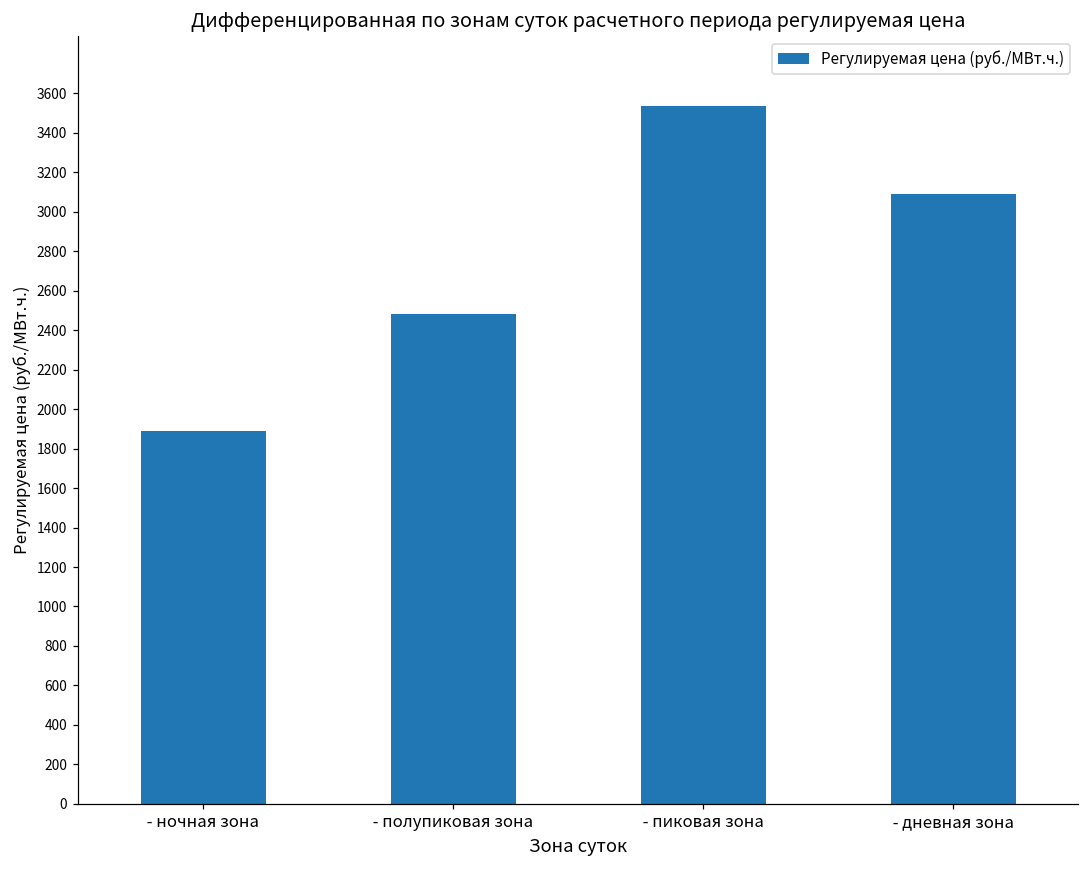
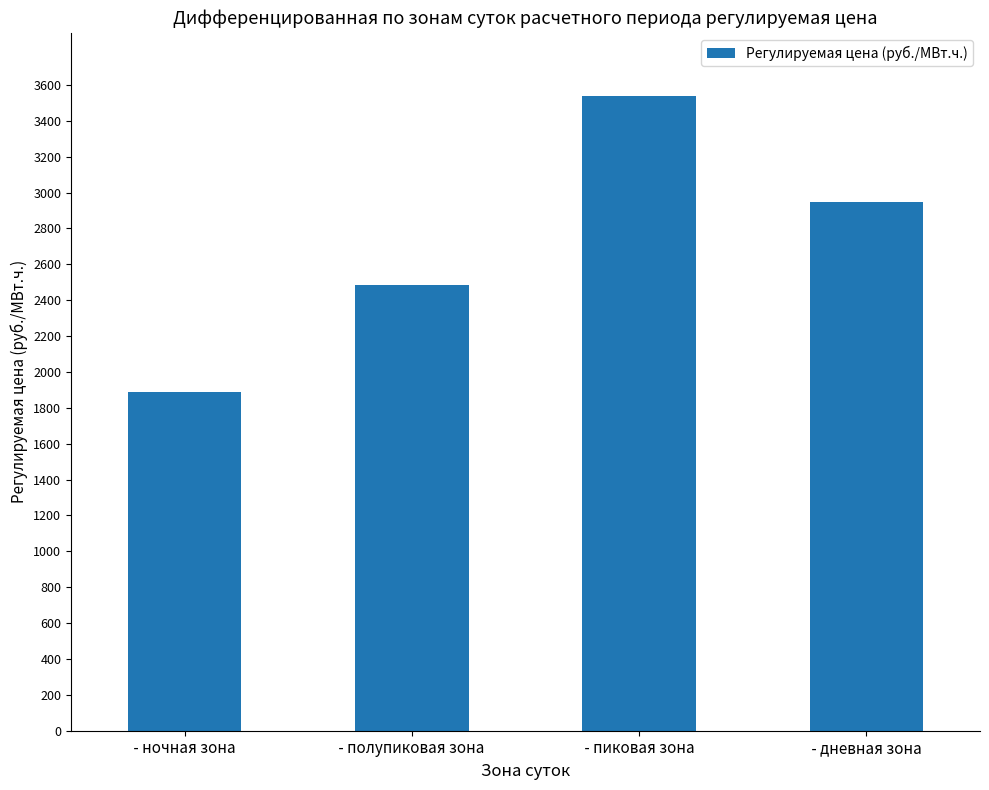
- дневная зона: 3090 -> 2950
